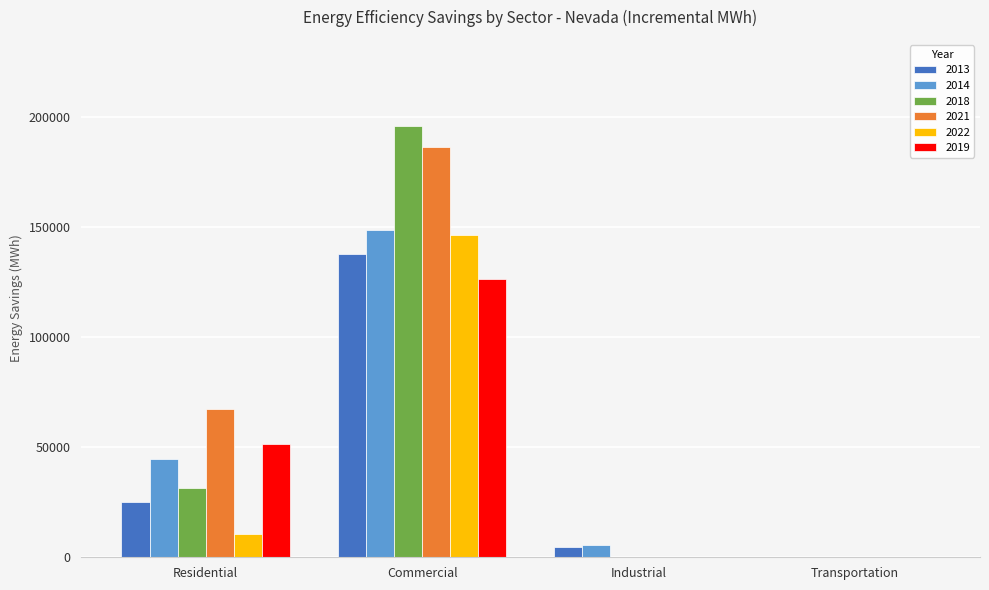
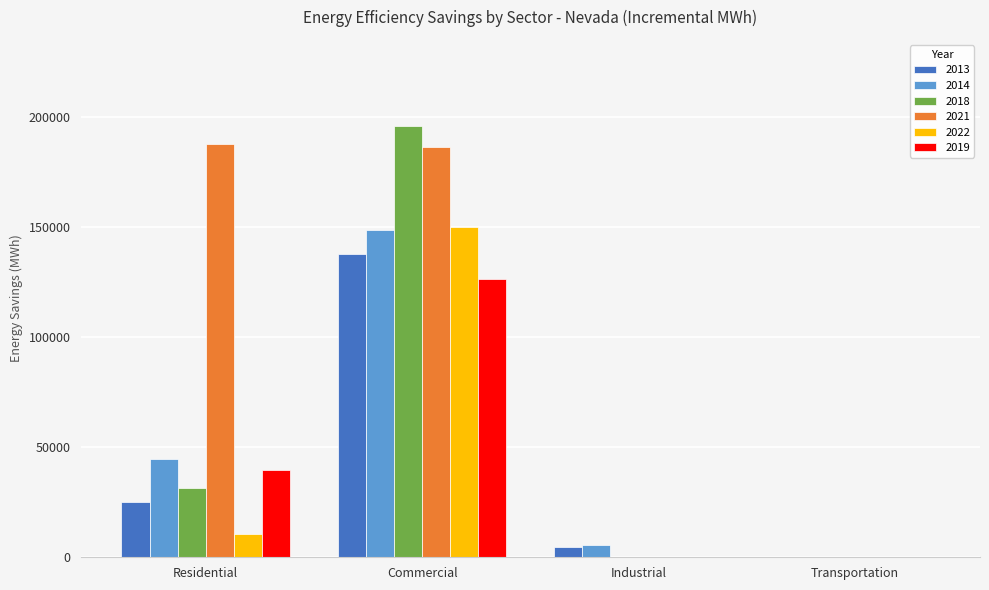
2021, Residential: 67000 -> 188000
2019, Residential: 51000 -> 39000
2022, Commercial: 147000 -> 150000
